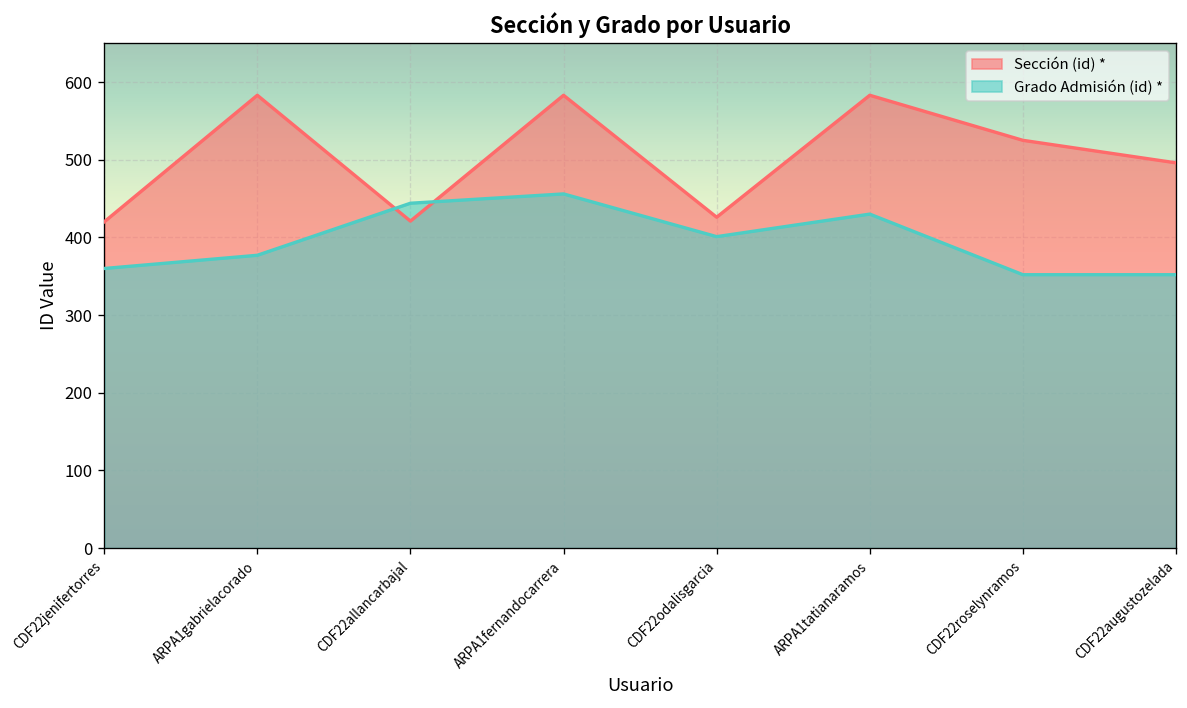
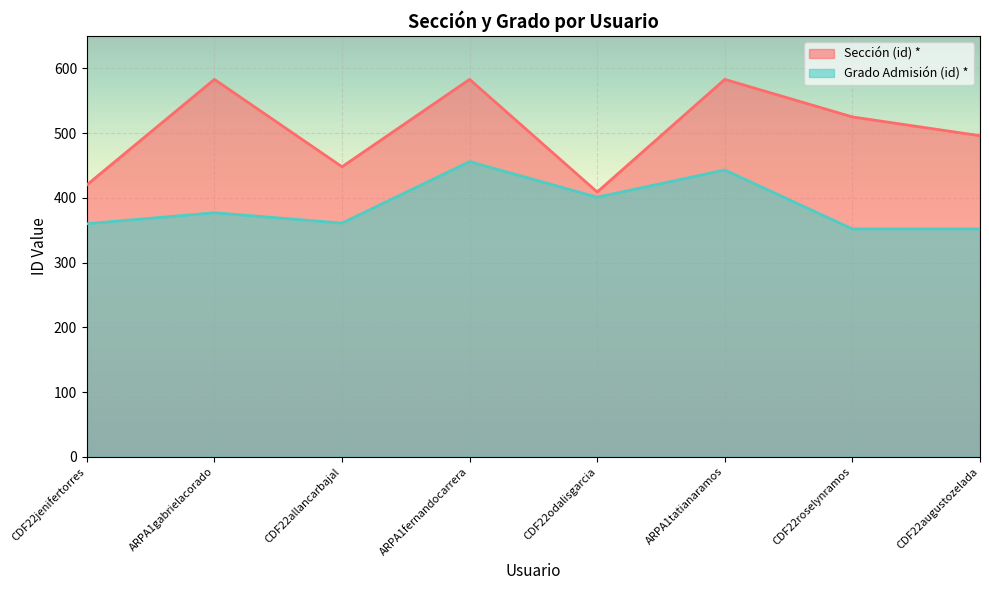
Sección (id) *, CDF22allancarbajal: 420 -> 450
Grado Admisión (id) *, CDF22allancarbajal: 440 -> 360
Sección (id) *, CDF22odalisgarcia: 430 -> 410
Grado Admisión (id) *, ARPA1tatianaramos: 430 -> 440
